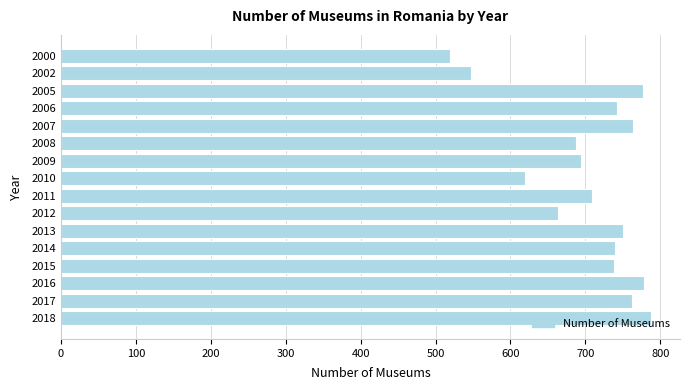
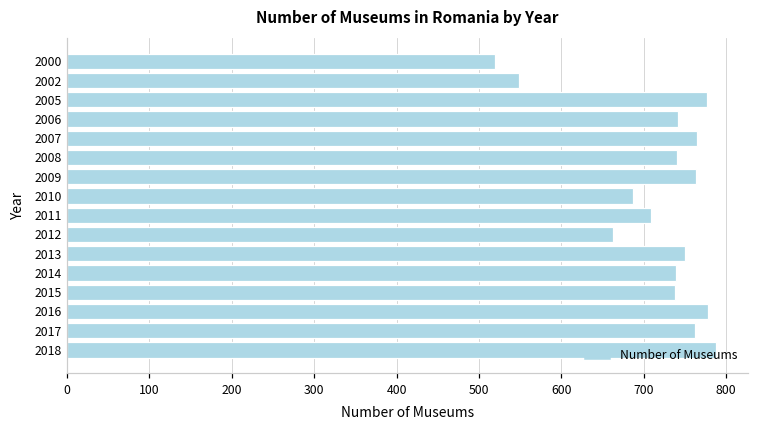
2008: 690 -> 740
2009: 690 -> 760
2010: 620 -> 690
